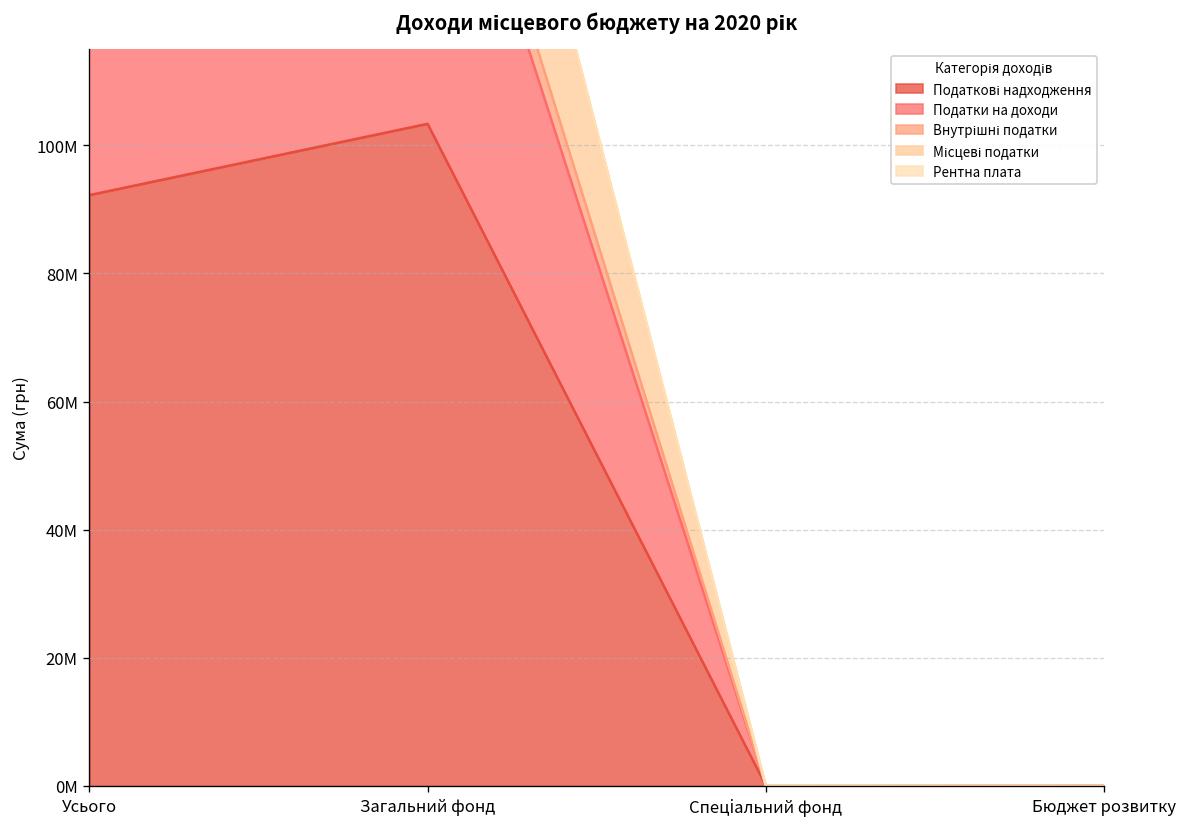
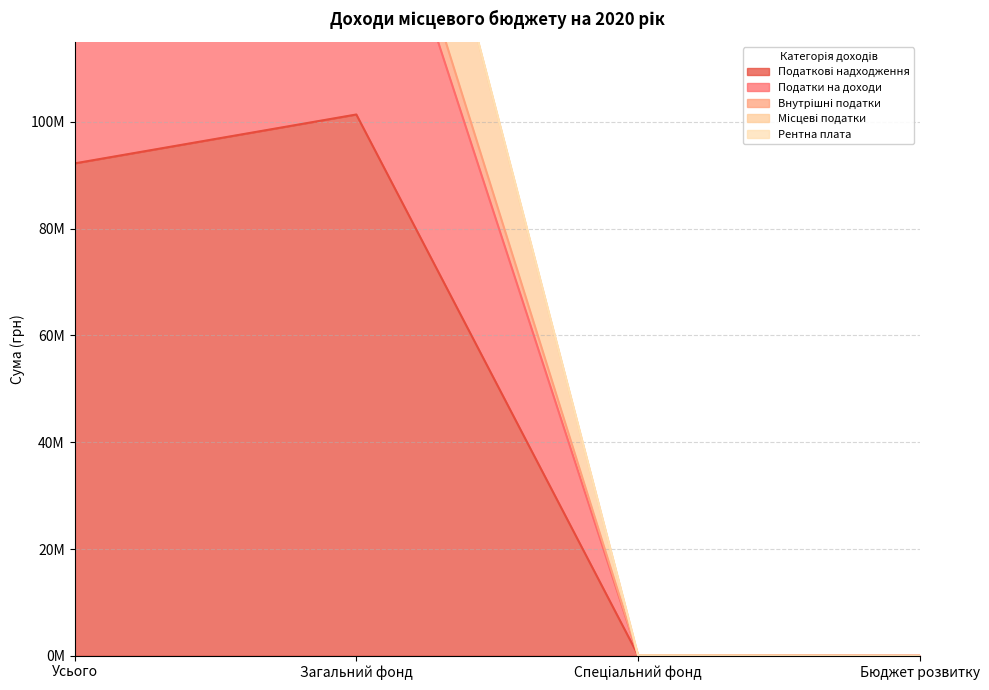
Податкові надходження, Загальний фонд: 103000000 -> 101000000
